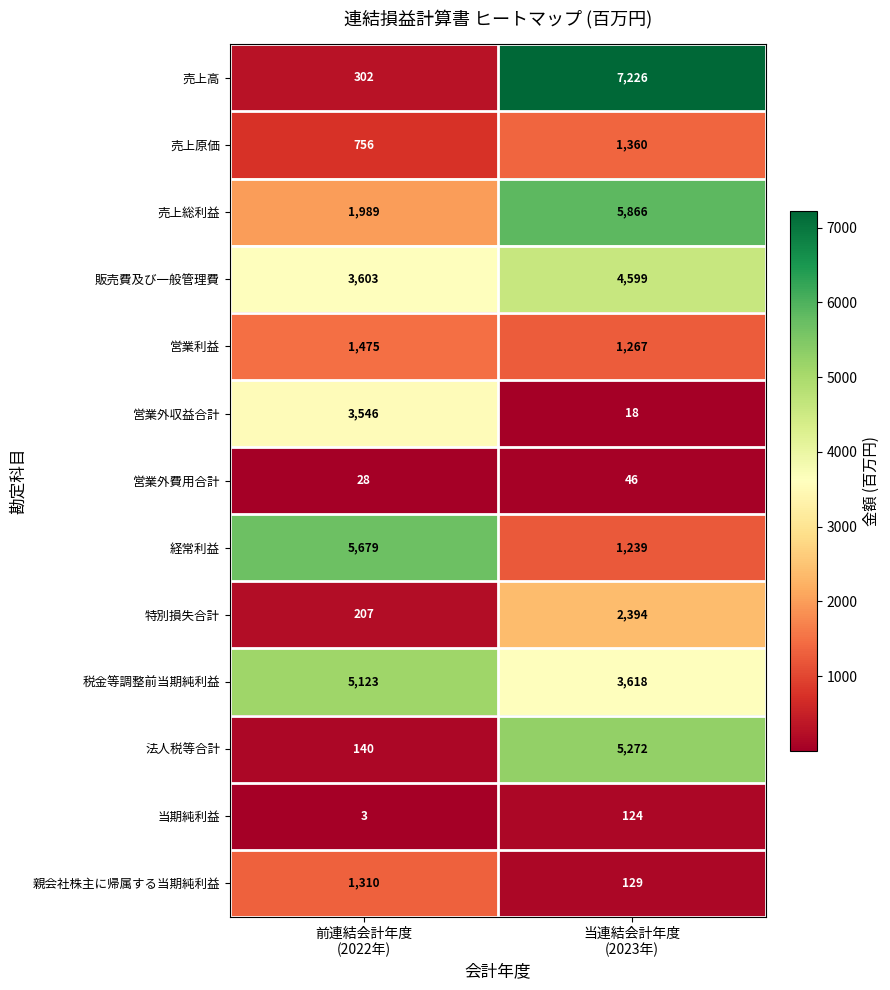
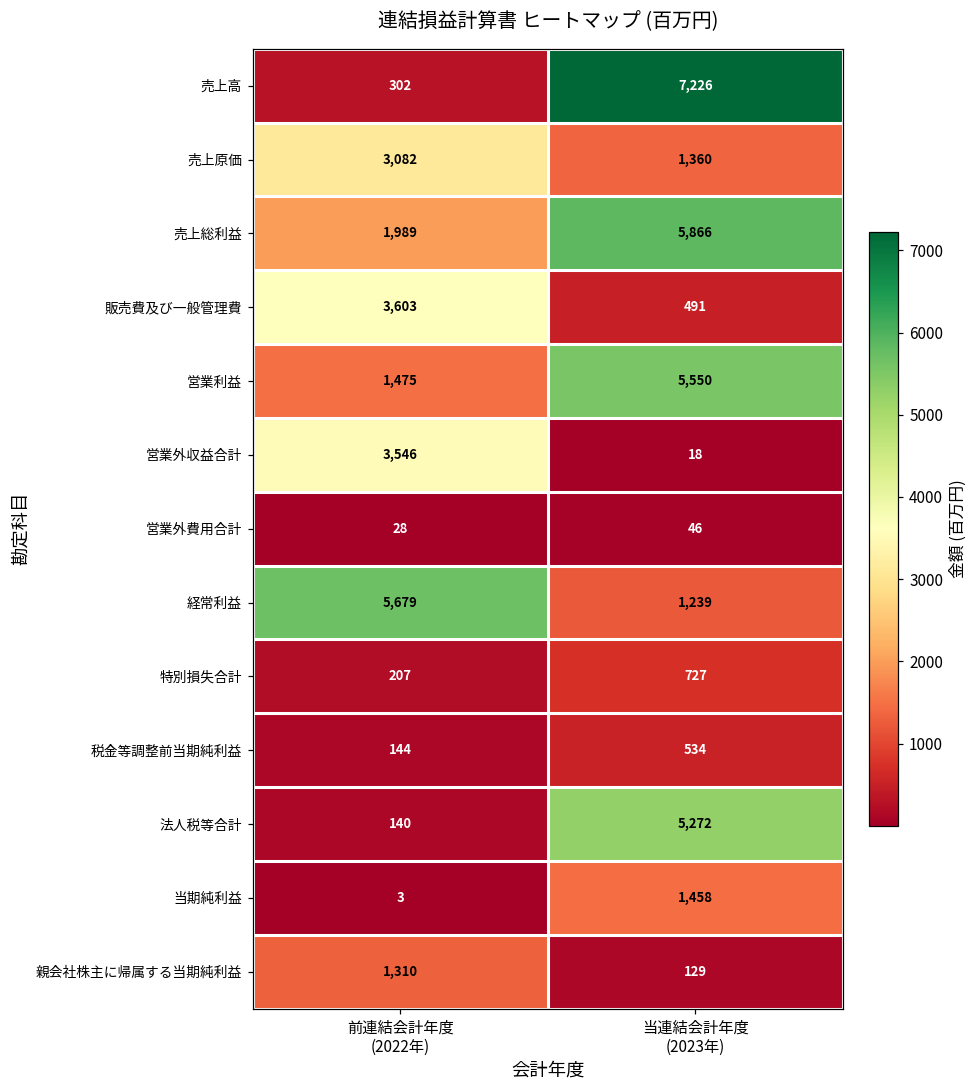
売上原価, 前連結会計年度 (2022年): 756 -> 3,082
販売費及び一般管理費, 当連結会計年度 (2023年): 4,599 -> 491
営業利益, 当連結会計年度 (2023年): 1,267 -> 5,550
特別損失合計, 当連結会計年度 (2023年): 2,394 -> 727
税金等調整前当期純利益, 前連結会計年度 (2022年): 5,123 -> 144
税金等調整前当期純利益, 当連結会計年度 (2023年): 3,618 -> 534
当期純利益, 当連結会計年度 (2023年): 124 -> 1,458
